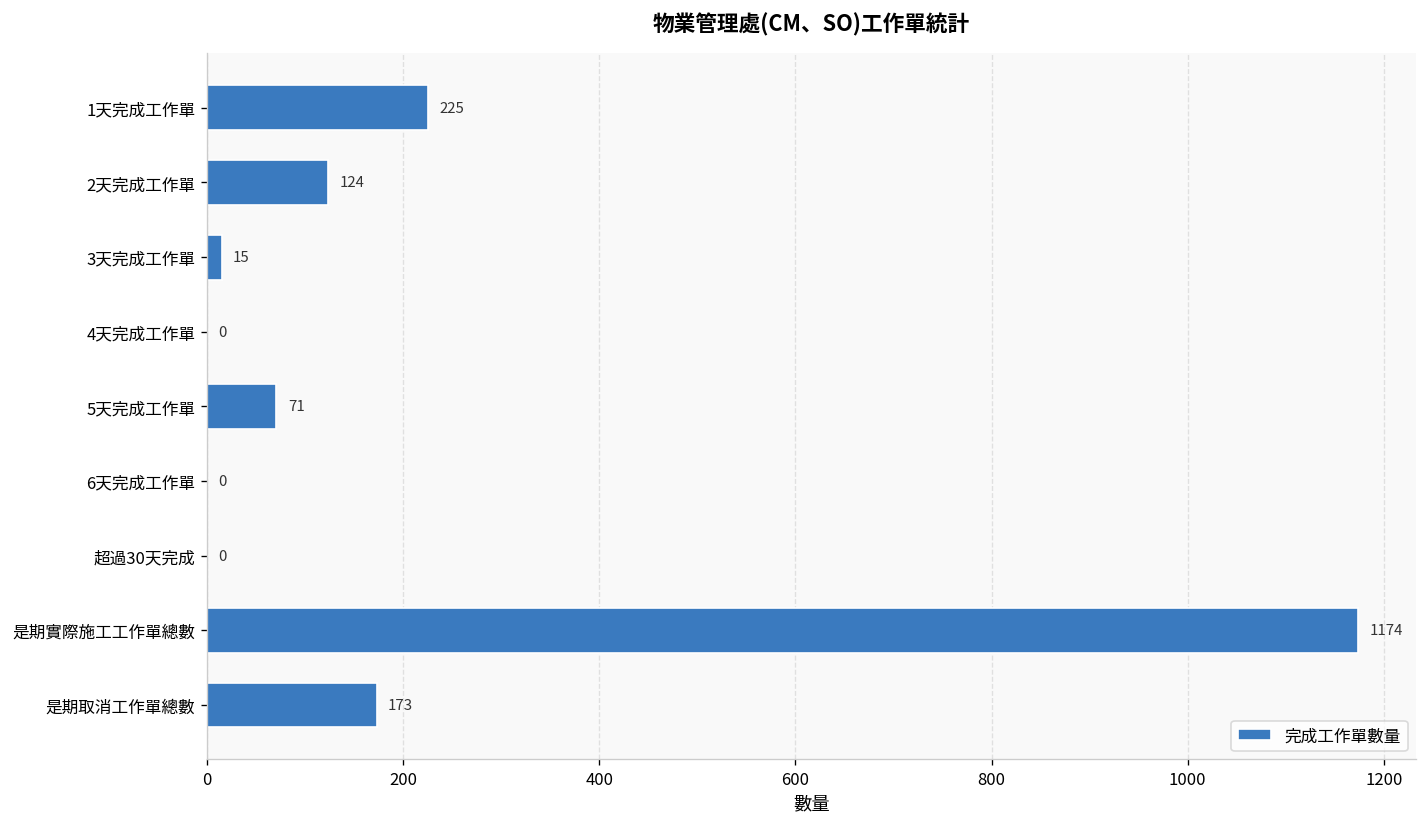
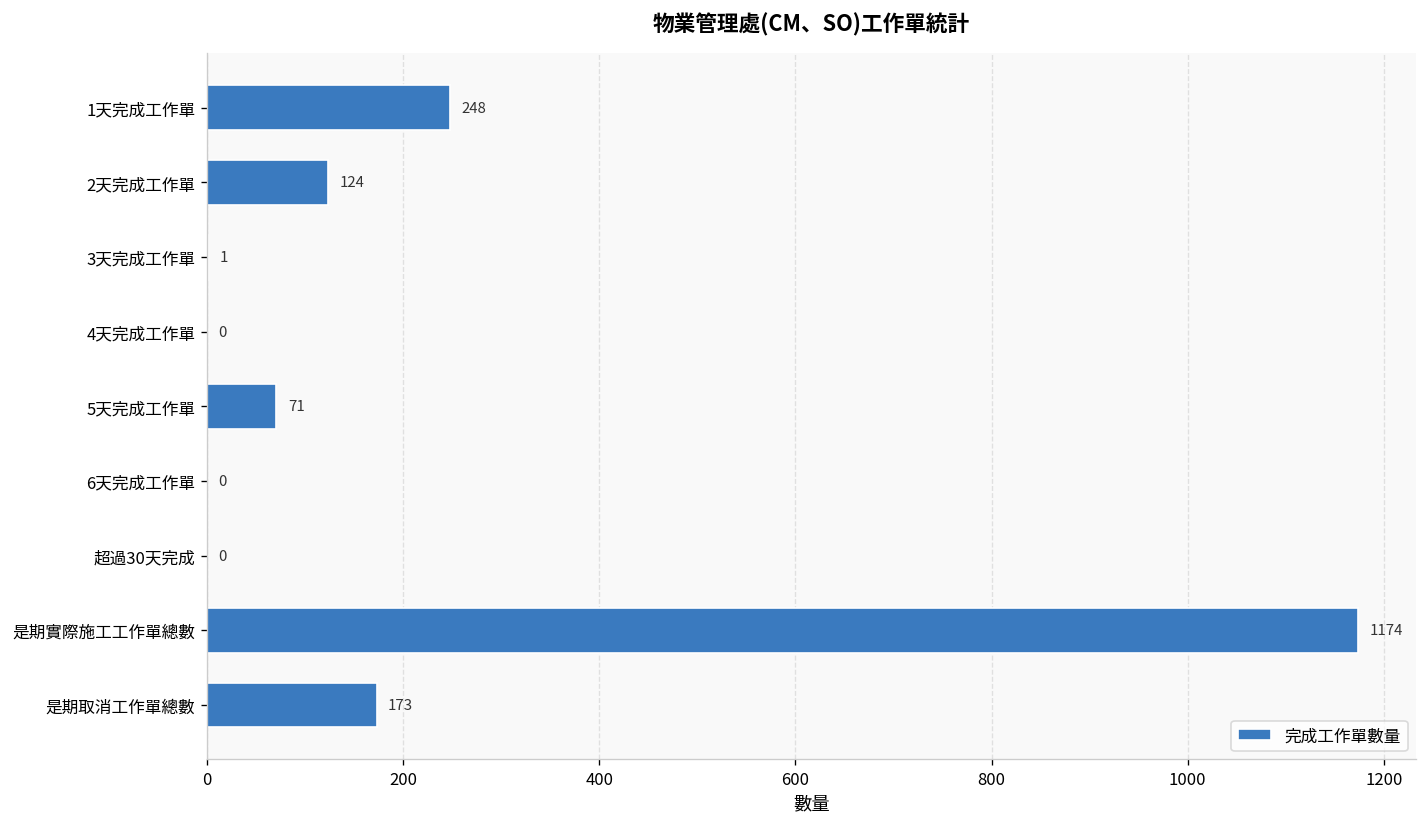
1天完成工作單: 225 -> 248
3天完成工作單: 15 -> 1
